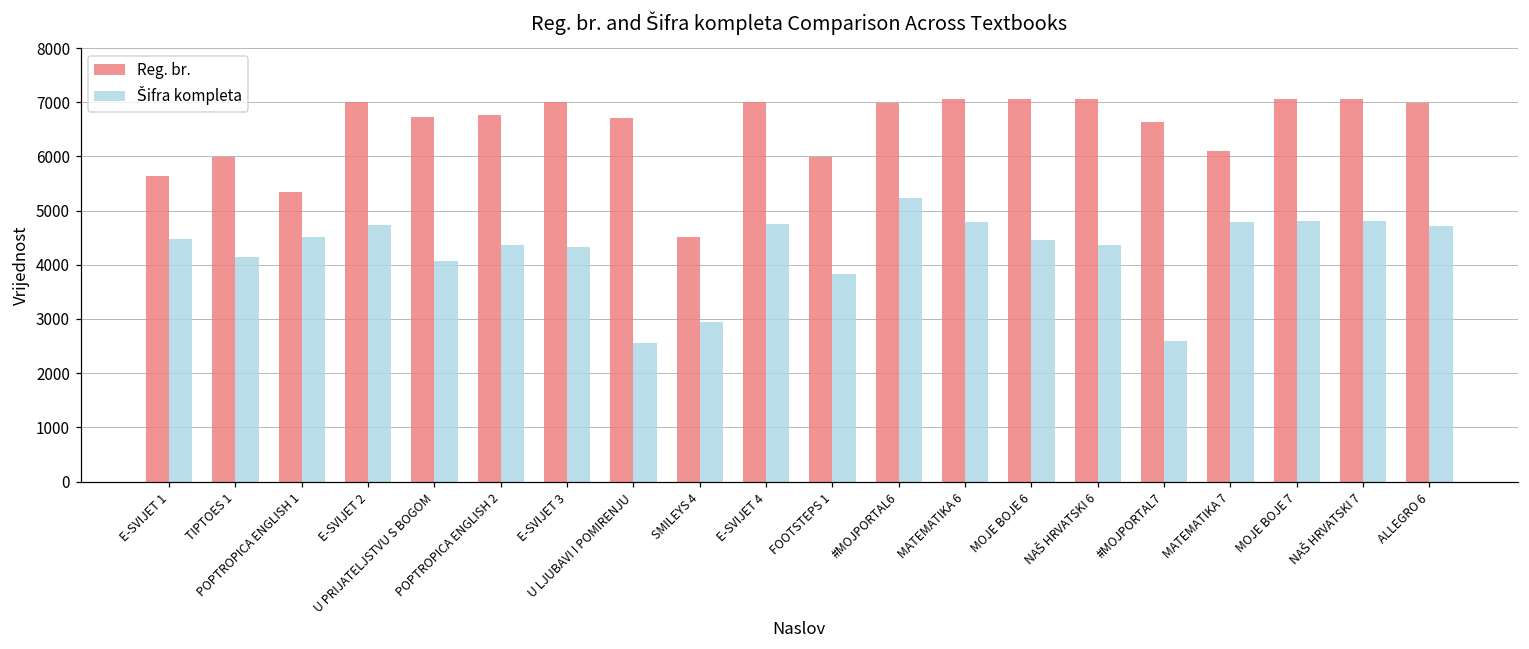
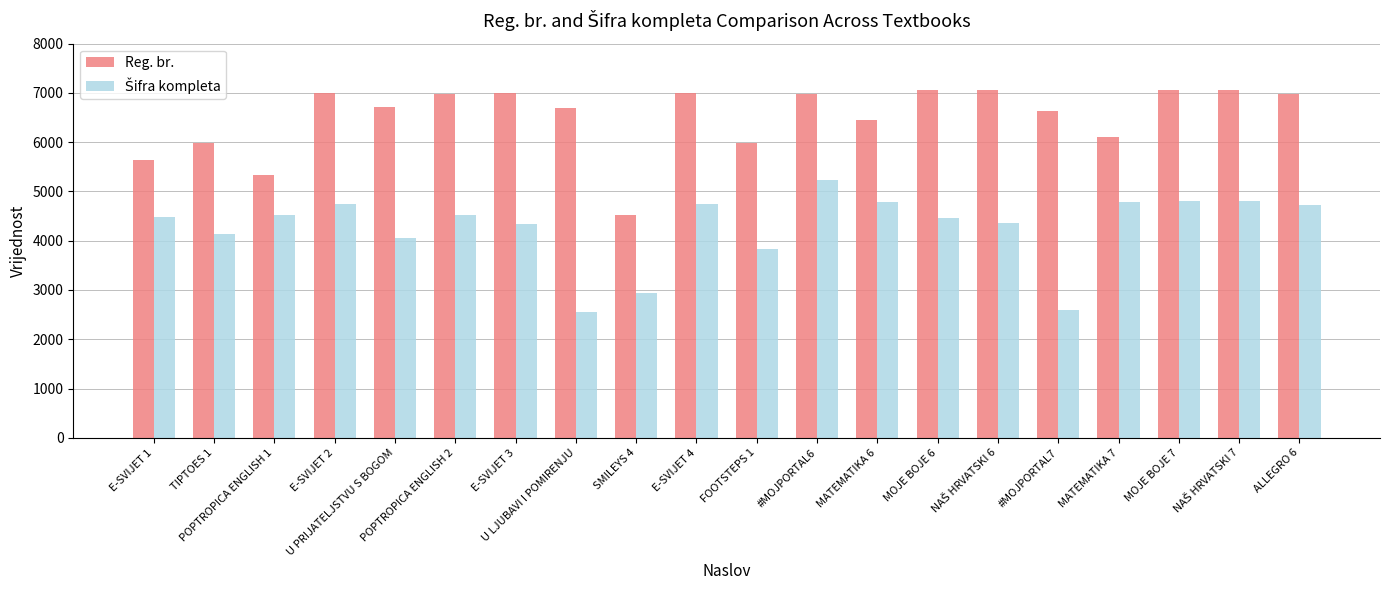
Reg. br., POPTROPICA ENGLISH 2: 6800 -> 7000
Šifra kompleta, POPTROPICA ENGLISH 2: 4400 -> 4500
Reg. br., MATEMATIKA 6: 7100 -> 6400
